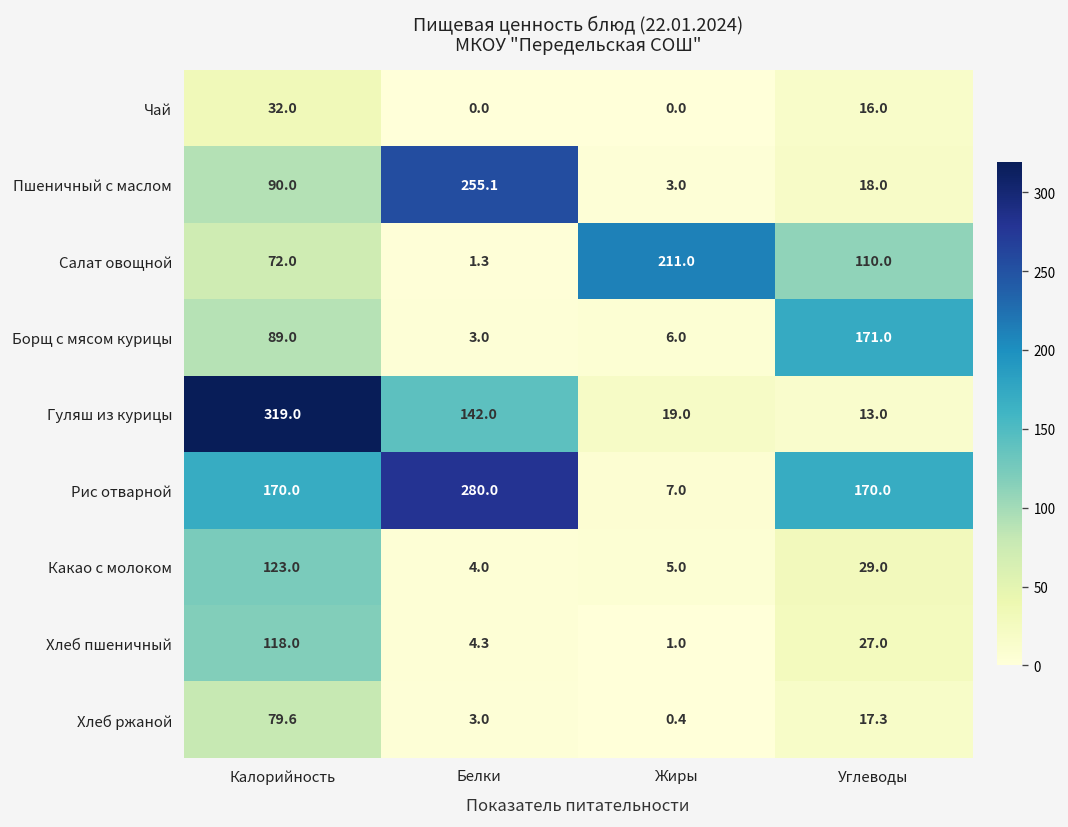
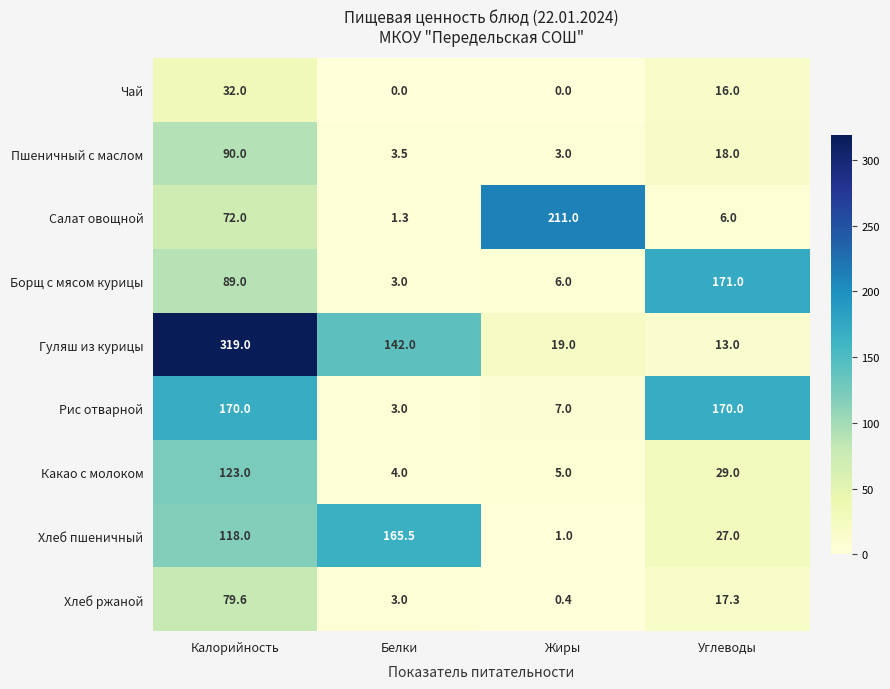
Пшеничный с маслом, Белки: 255.1 -> 3.5
Салат овощной, Углеводы: 110.0 -> 6.0
Рис отварной, Белки: 280.0 -> 3.0
Хлеб пшеничный, Белки: 4.3 -> 165.5
